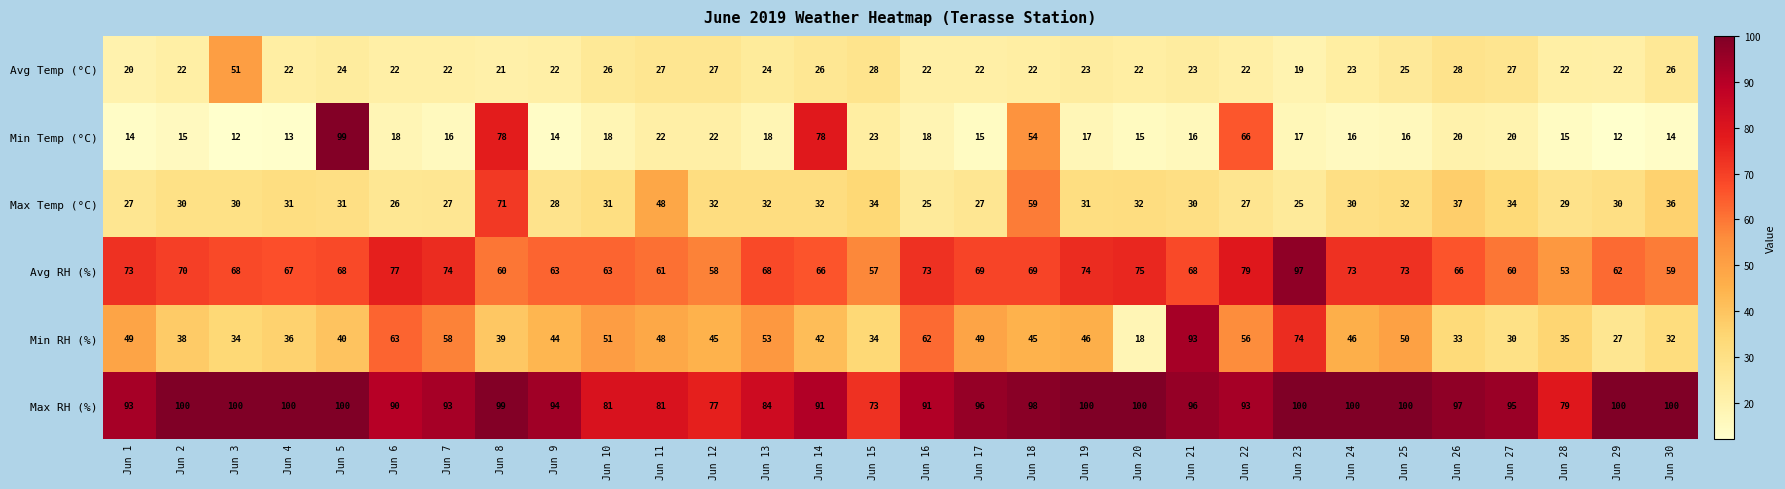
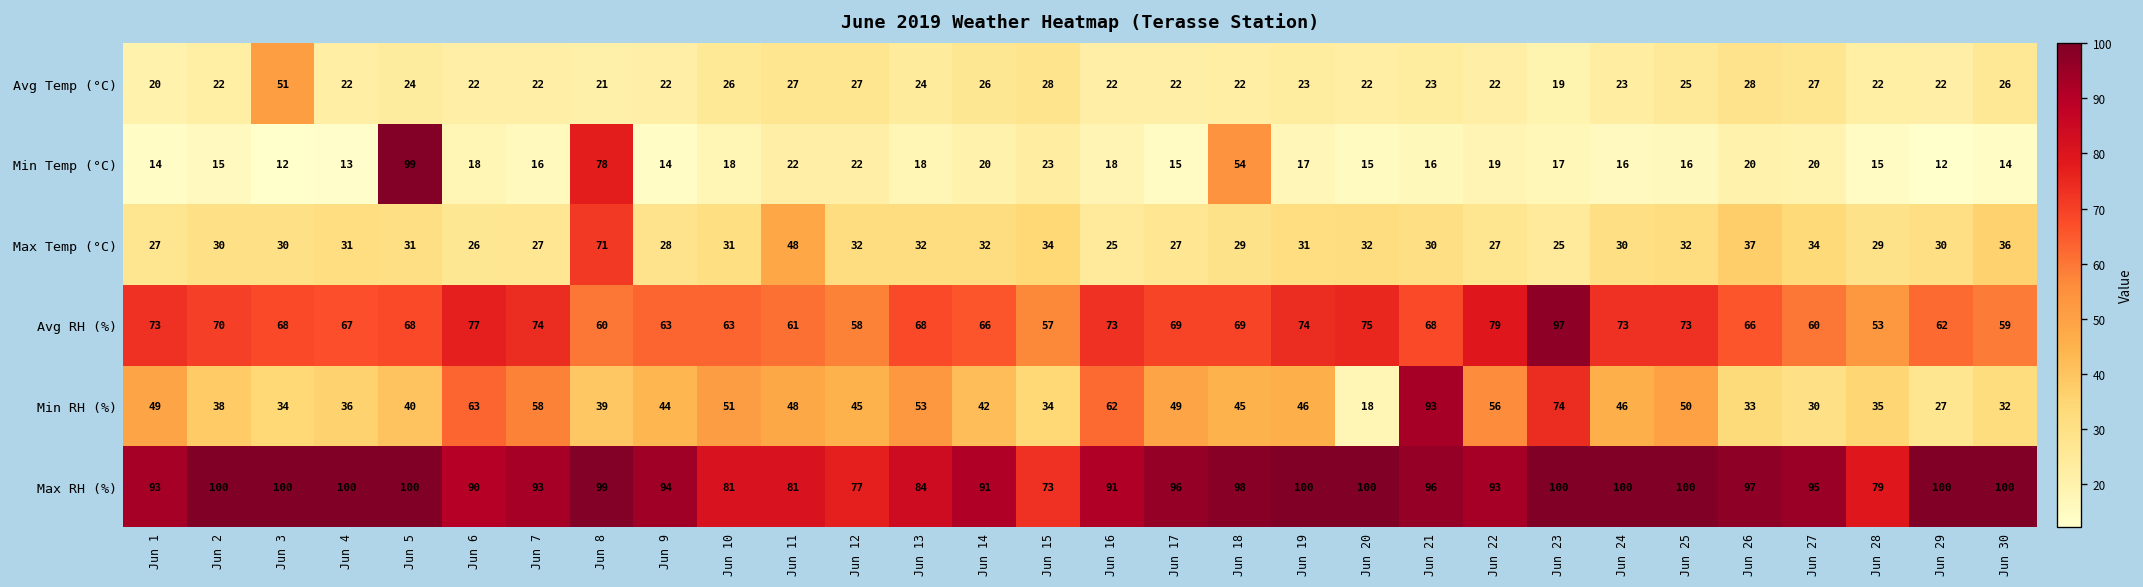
Min Temp (°C), Jun 14: 78 -> 20
Min Temp (°C), Jun 22: 66 -> 19
Max Temp (°C), Jun 18: 59 -> 29
